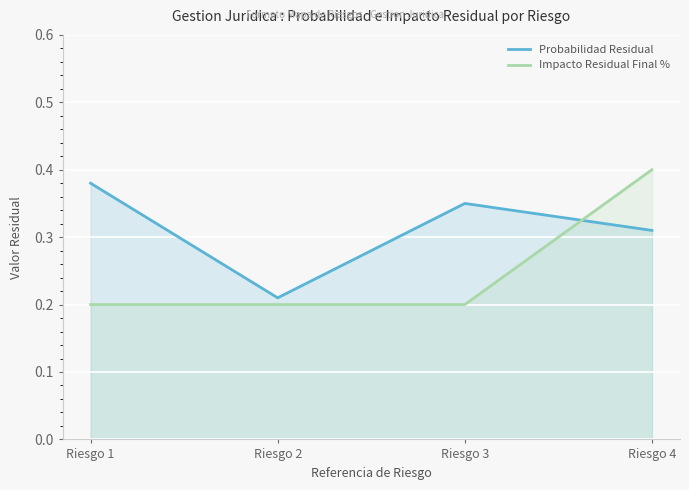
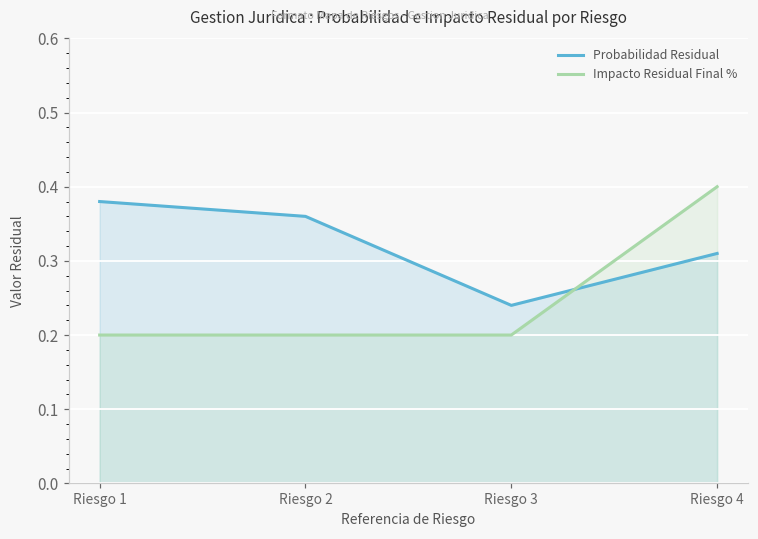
Probabilidad Residual, Riesgo 2: 0.21 -> 0.36
Probabilidad Residual, Riesgo 3: 0.35 -> 0.24
